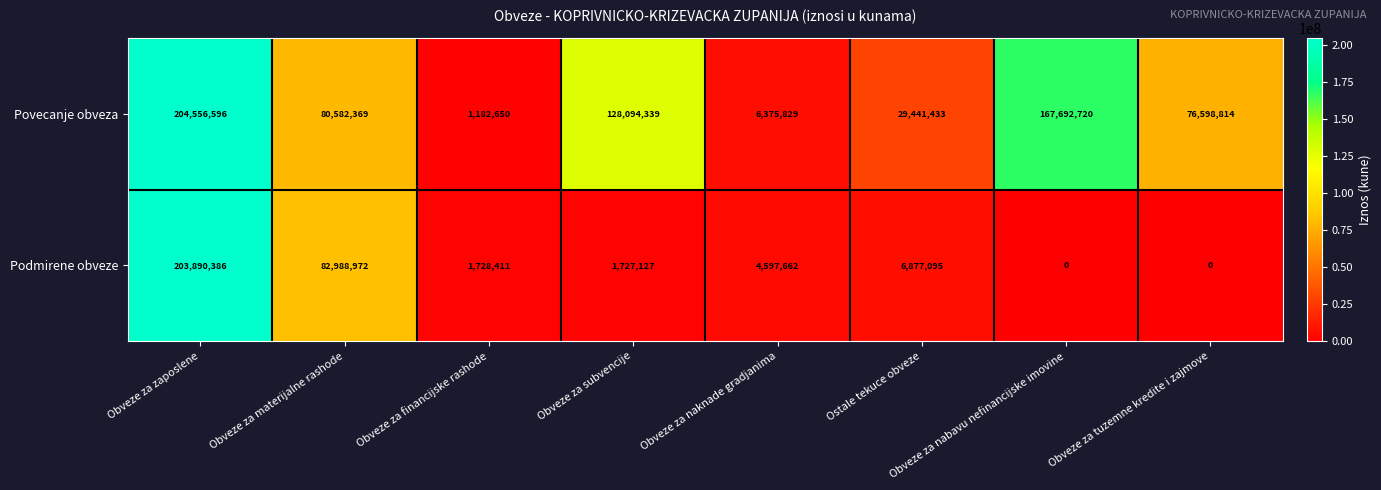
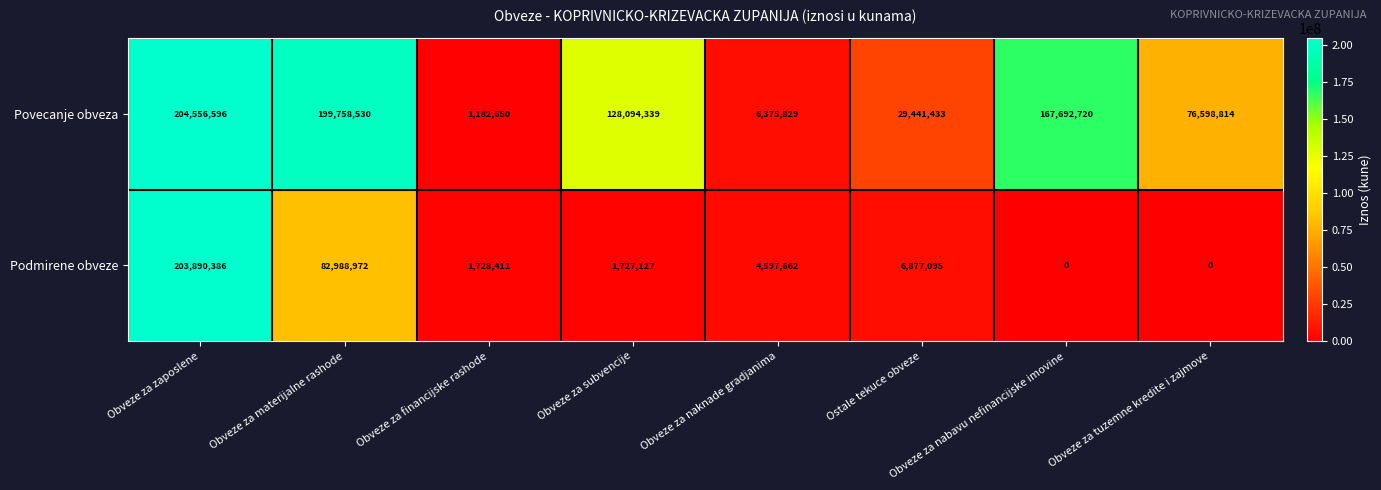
Povecanje obveza, Obveze za materijalne rashode: 80,582,369 -> 199,758,530
